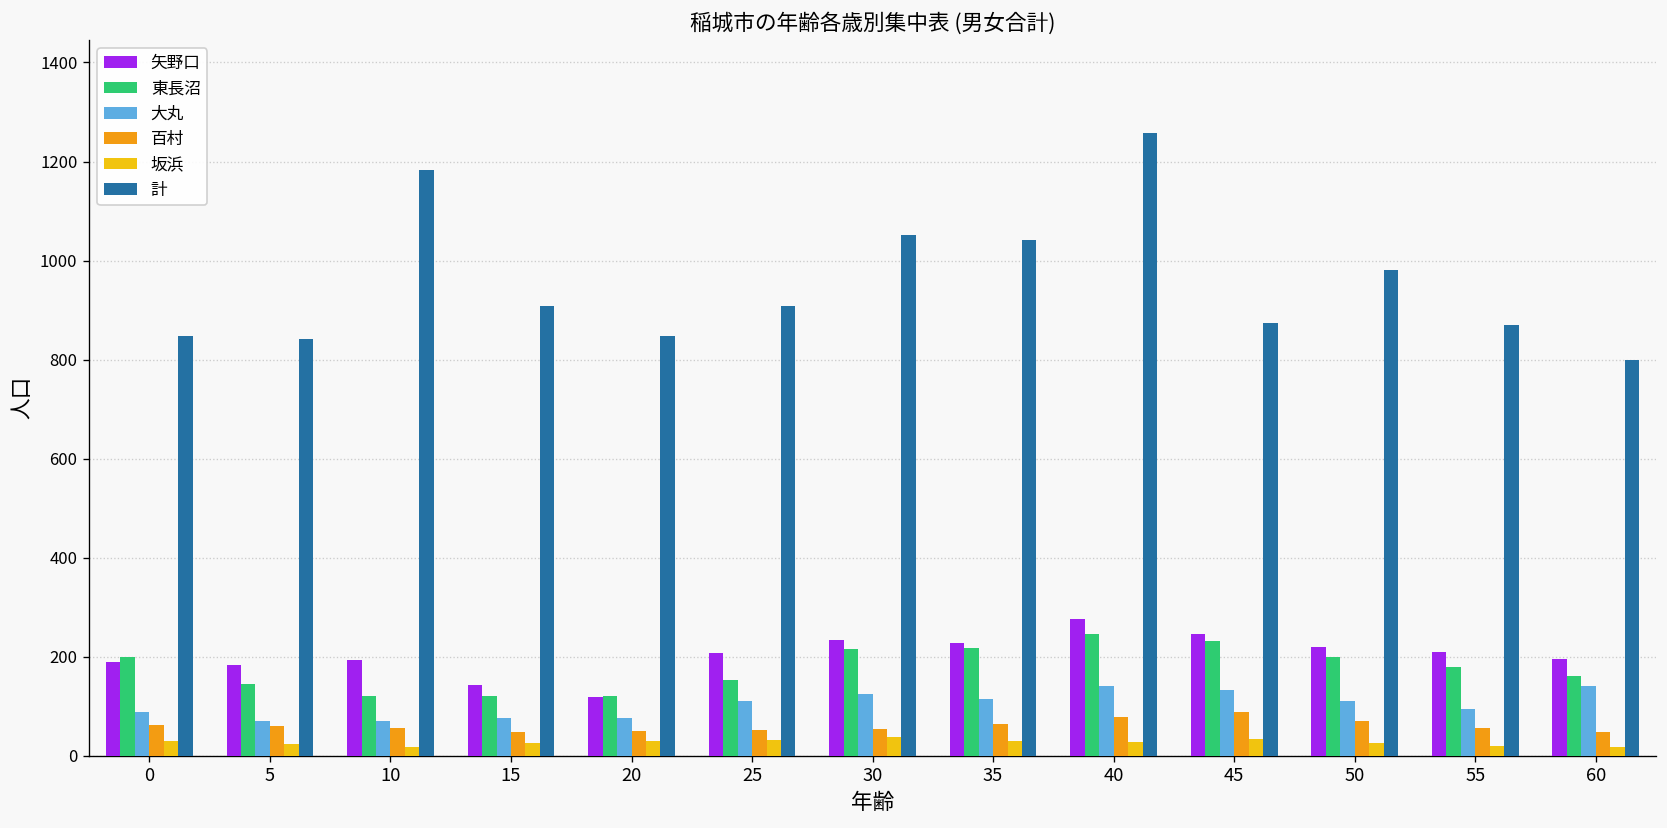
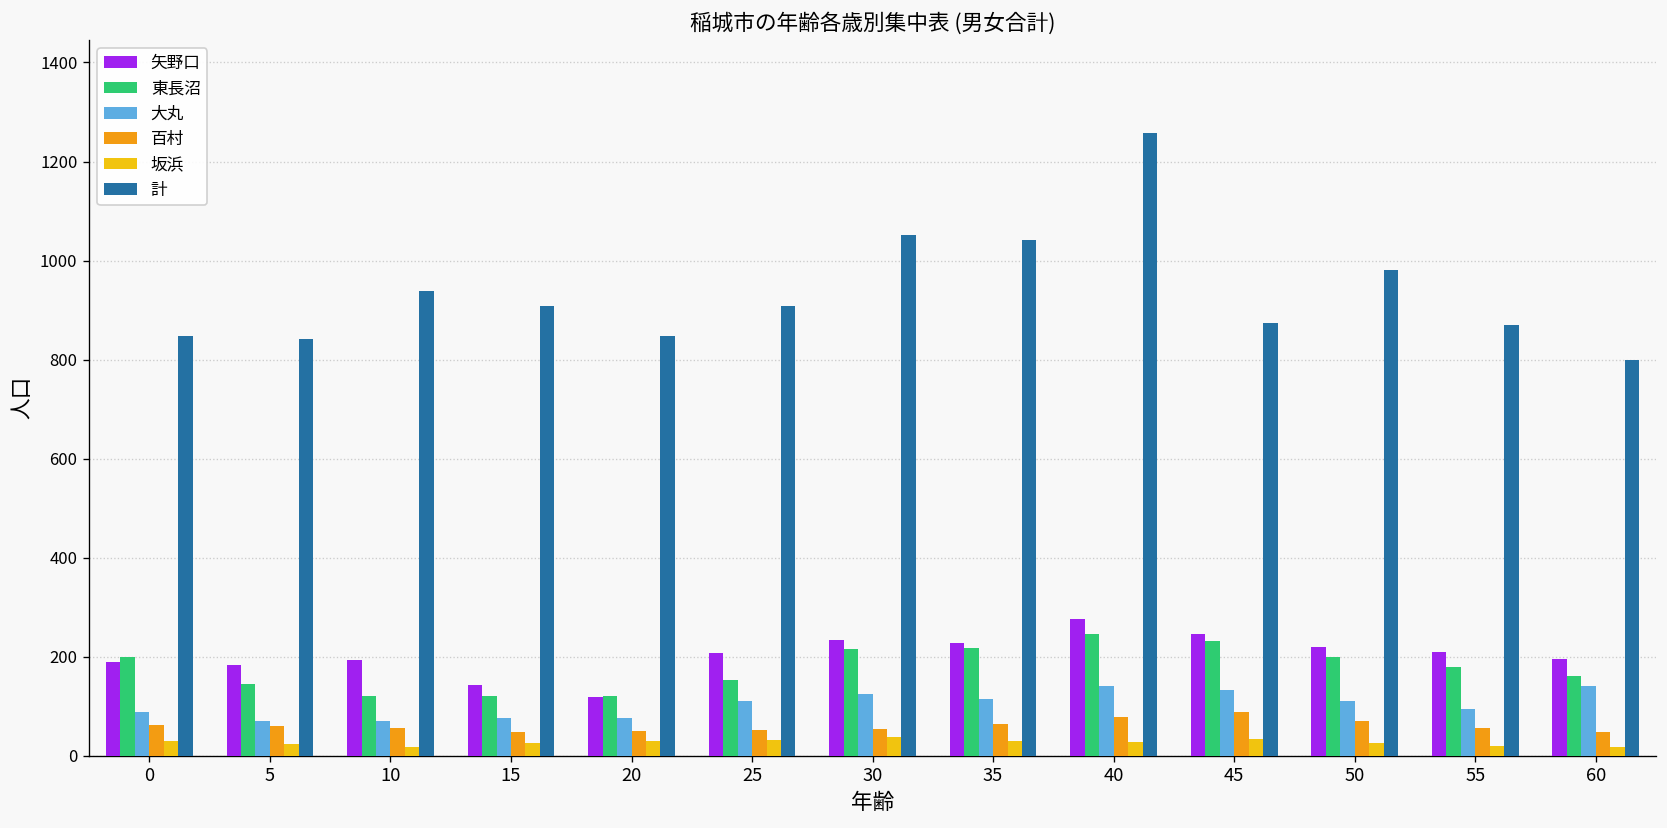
計, 10: 1180 -> 940
